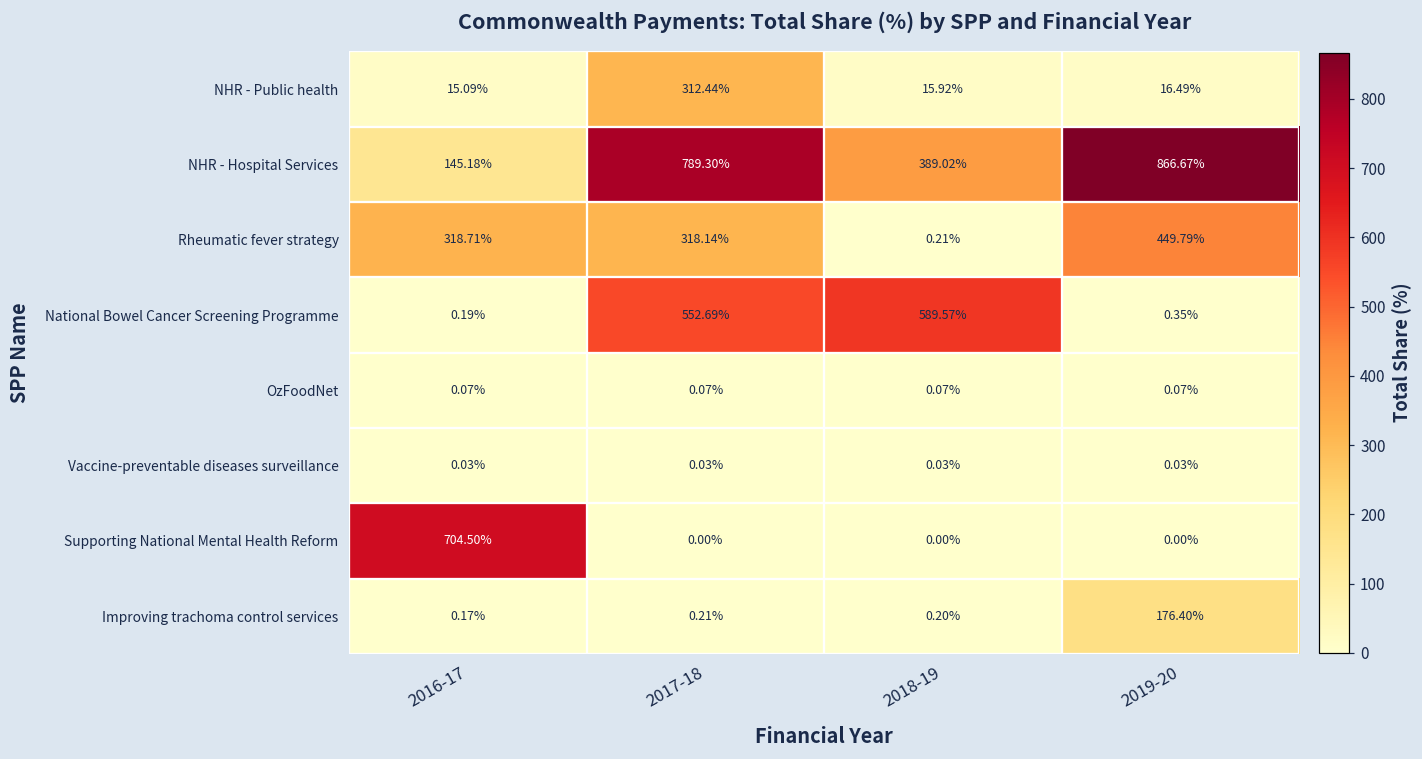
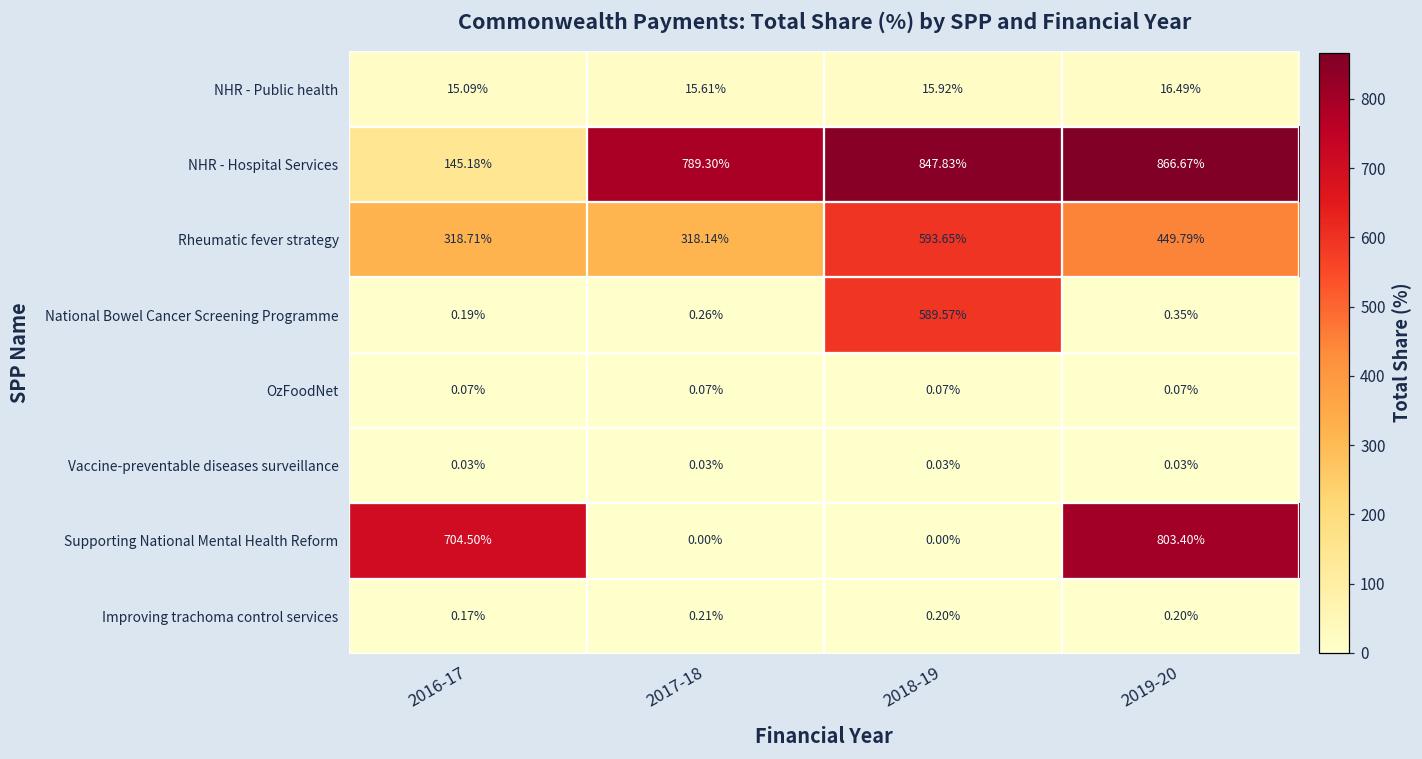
NHR - Public health, 2017-18: 312.44% -> 15.61%
NHR - Hospital Services, 2018-19: 389.02% -> 847.83%
Rheumatic fever strategy, 2018-19: 0.21% -> 593.65%
National Bowel Cancer Screening Programme, 2017-18: 552.69% -> 0.26%
Supporting National Mental Health Reform, 2019-20: 0.00% -> 803.40%
Improving trachoma control services, 2019-20: 176.40% -> 0.20%
